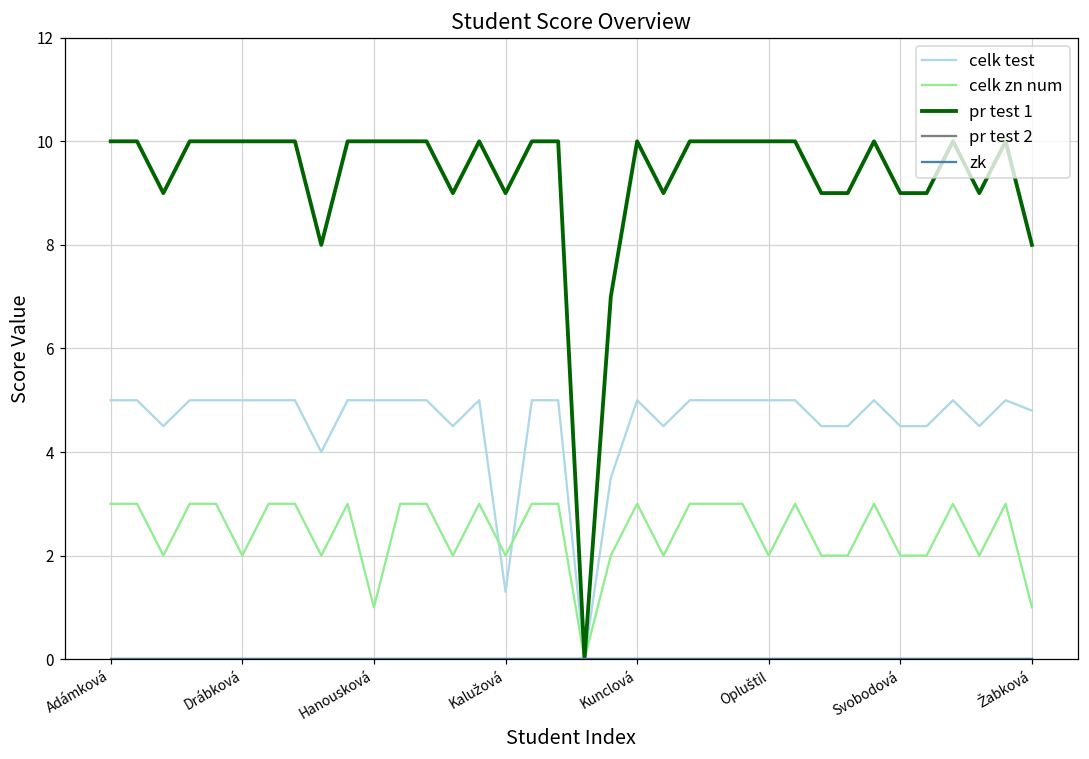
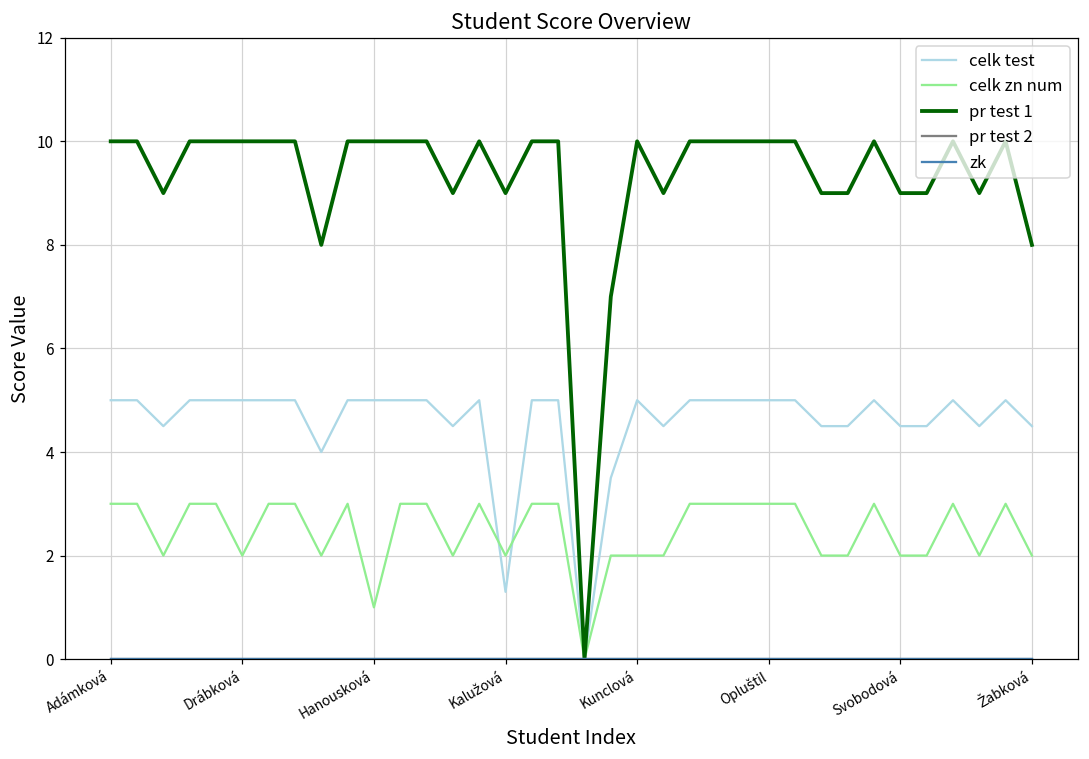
celk zn num, Kunclová: 3 -> 2
celk zn num, Opluštil: 2 -> 3
celk test, Žabková: 4.8 -> 4.5
celk zn num, Žabková: 1 -> 2
